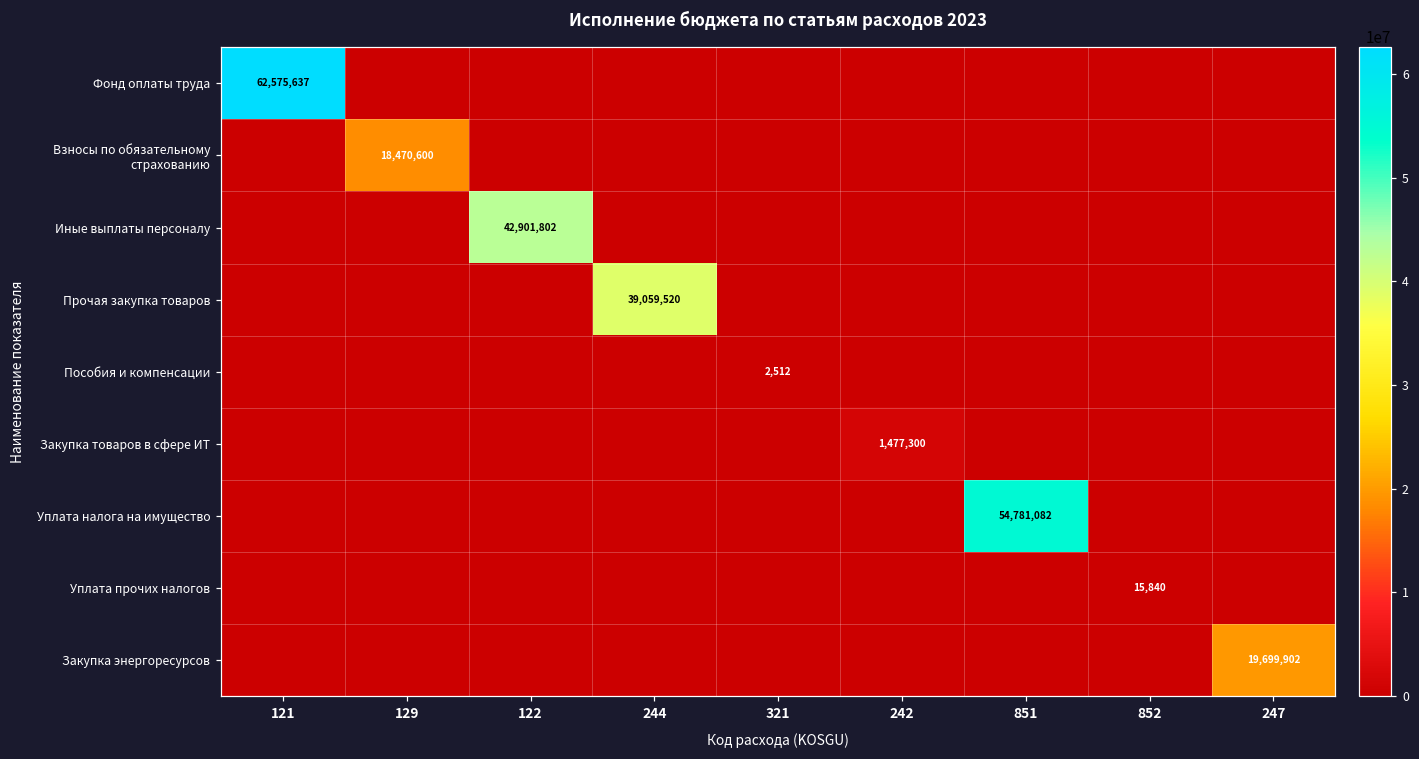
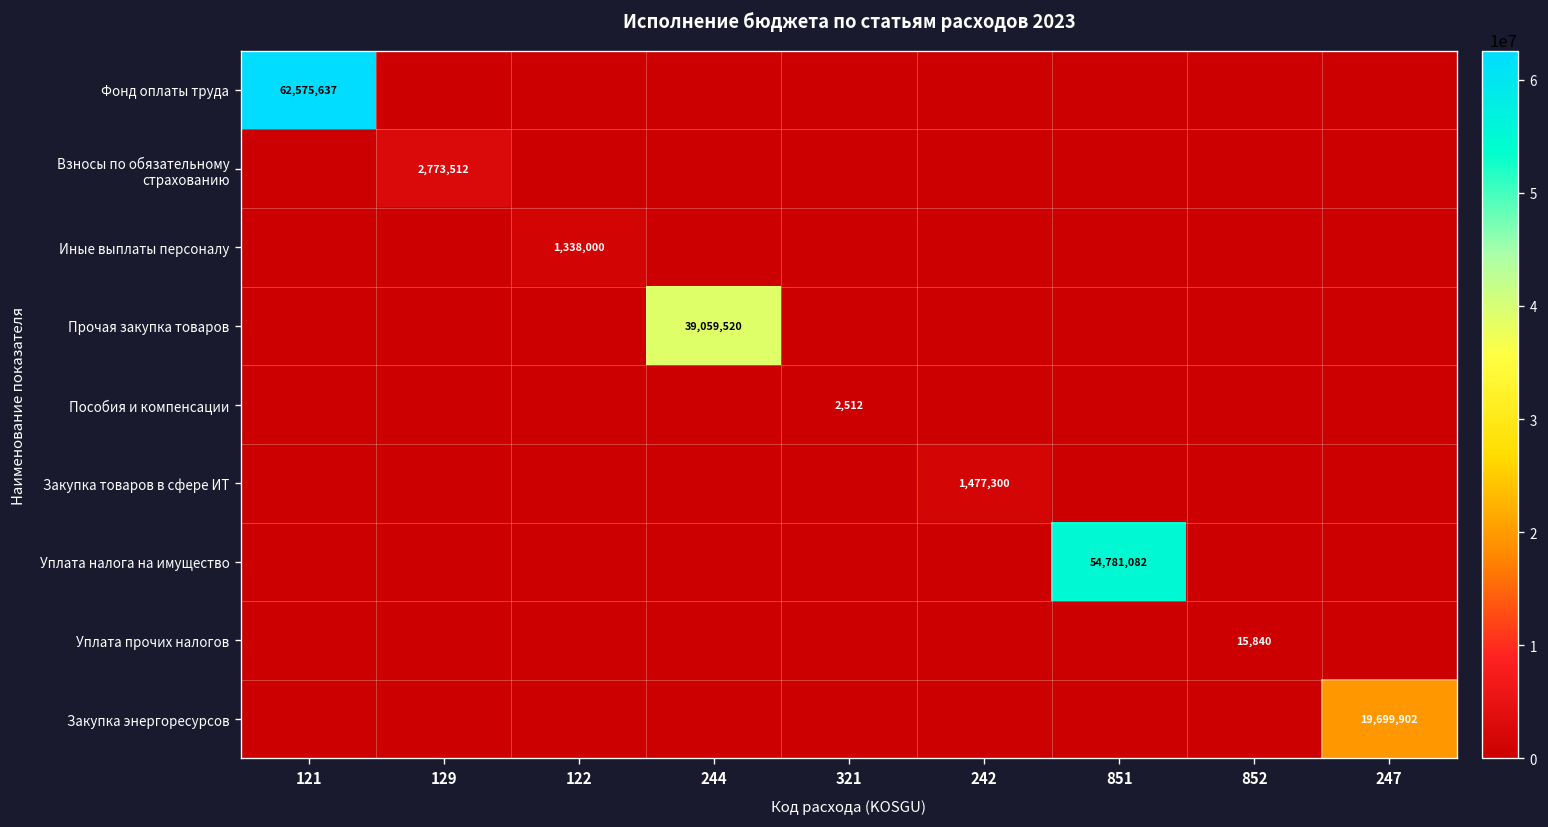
Взносы по обязательному страхованию, 129: 18,470,600 -> 2,773,512
Иные выплаты персоналу, 122: 42,901,802 -> 1,338,000
